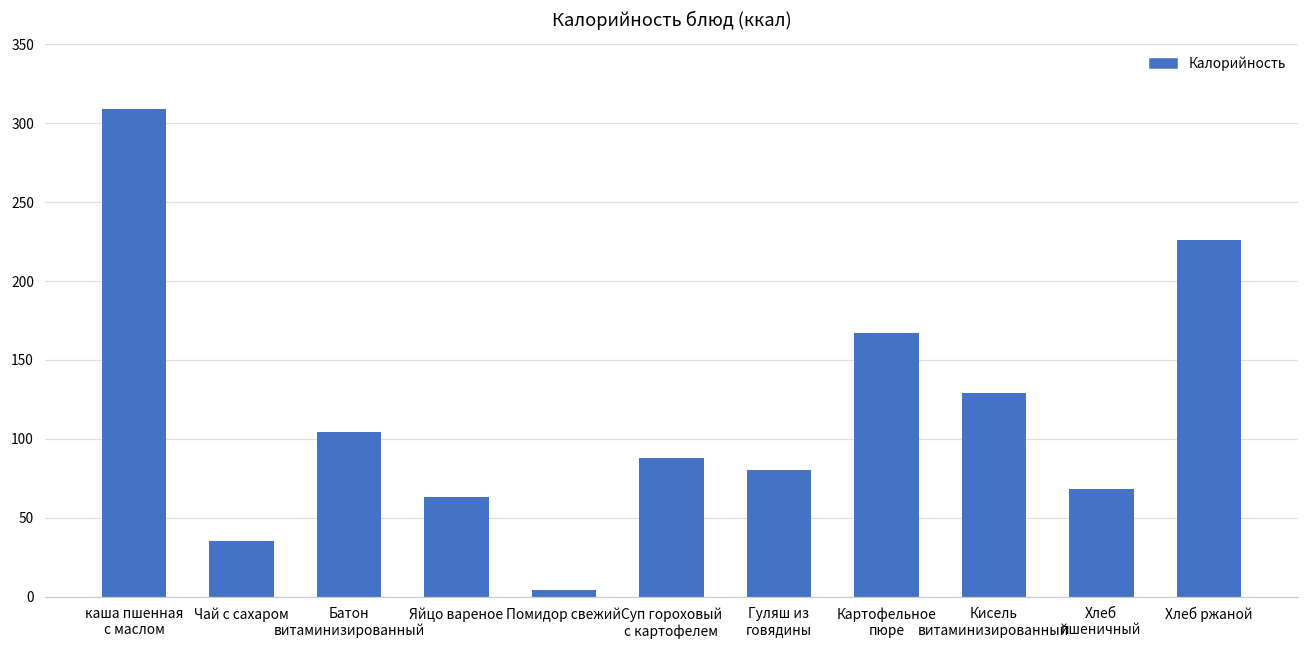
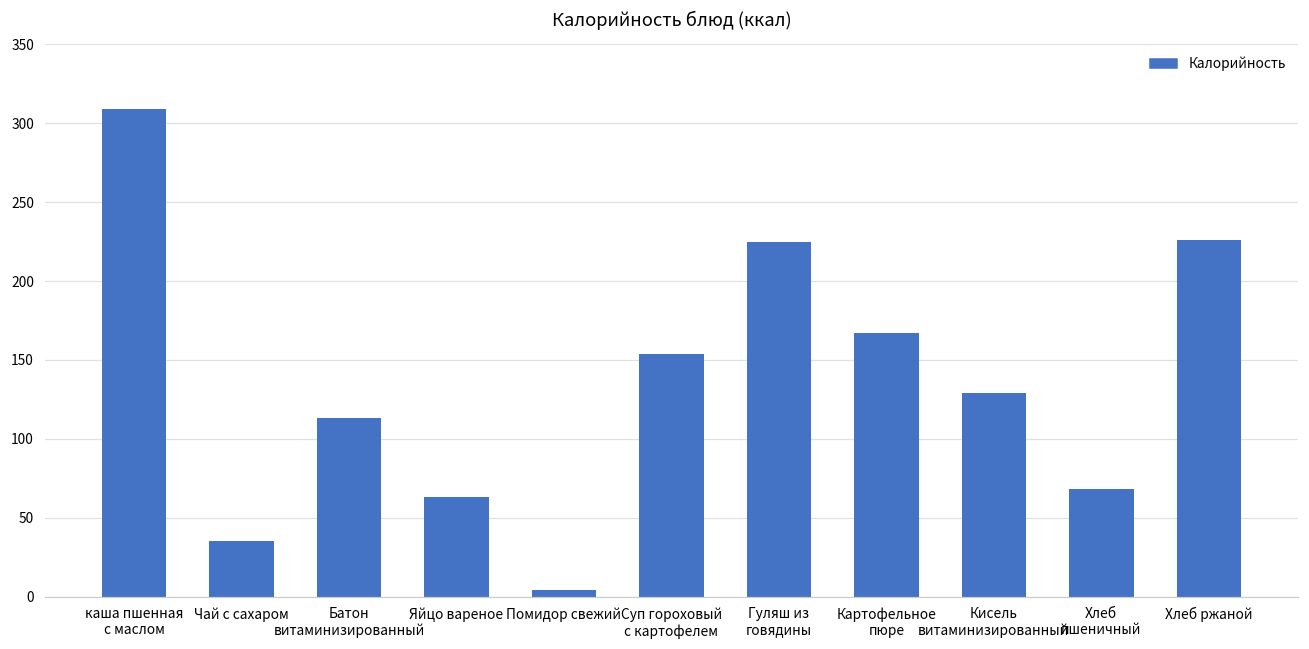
Батон витаминизированный: 104 -> 113
Суп гороховый с картофелем: 88 -> 154
Гуляш из говядины: 80 -> 225
